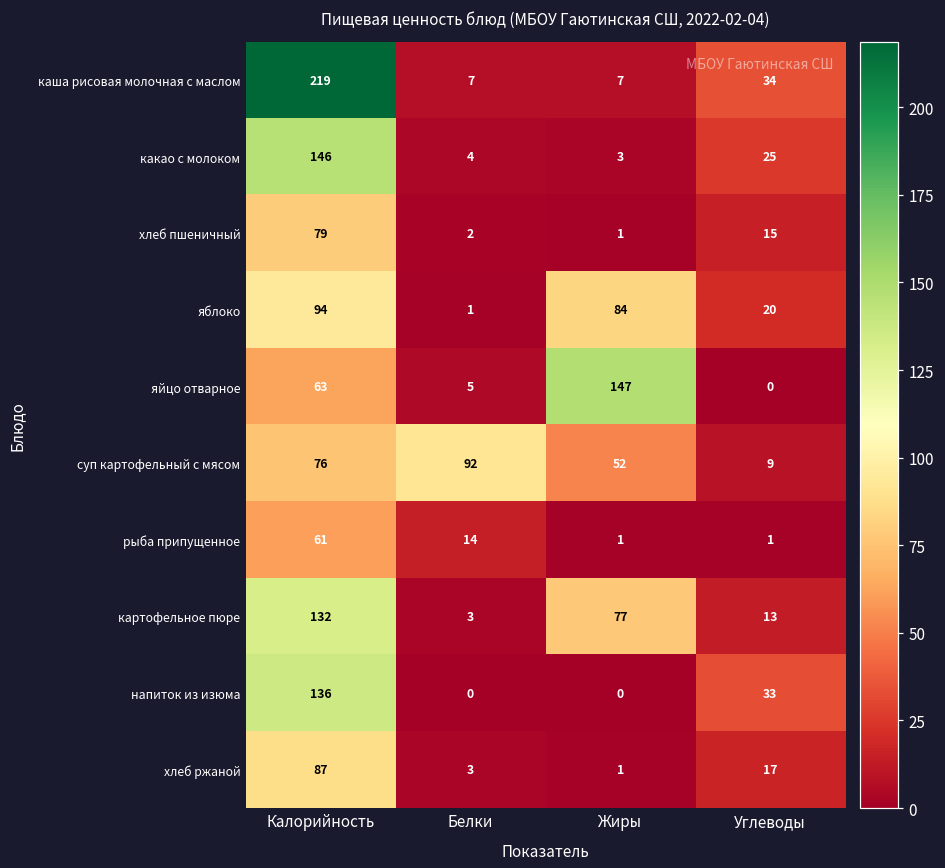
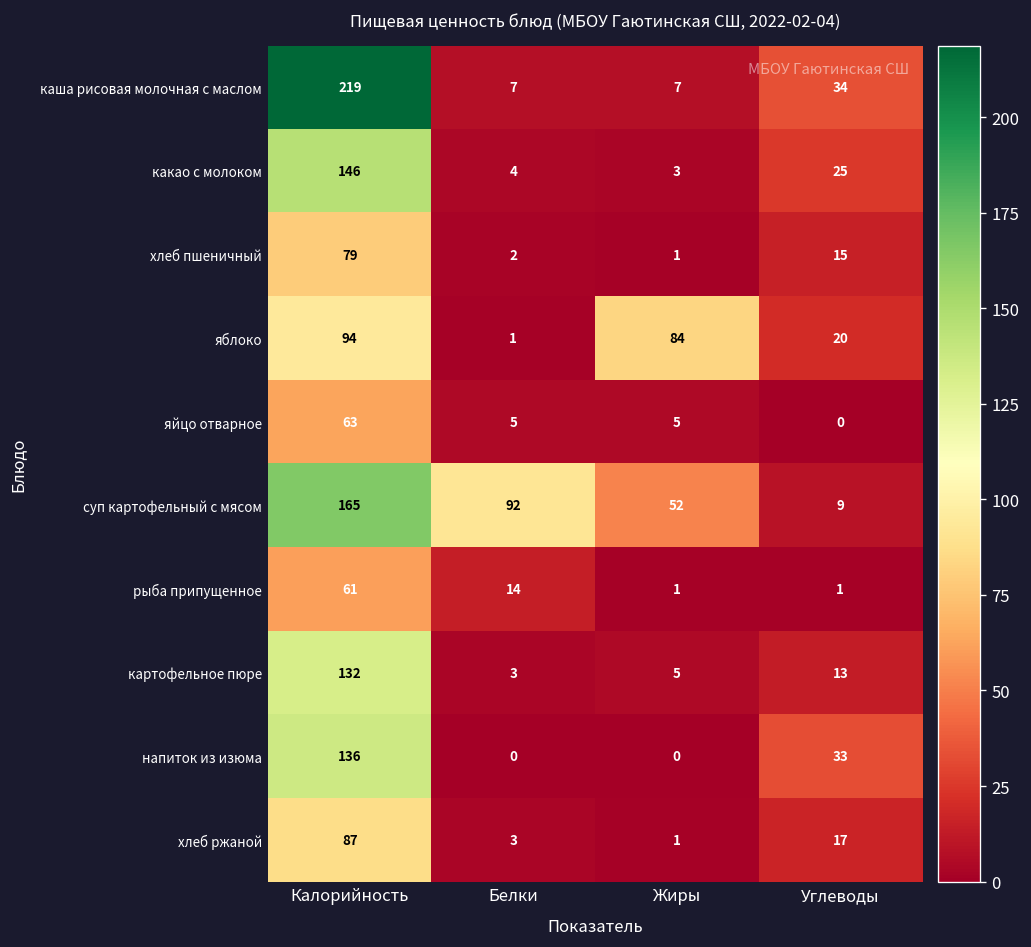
яйцо отварное, Жиры: 147 -> 5
суп картофельный с мясом, Калорийность: 76 -> 165
картофельное пюре, Жиры: 77 -> 5
